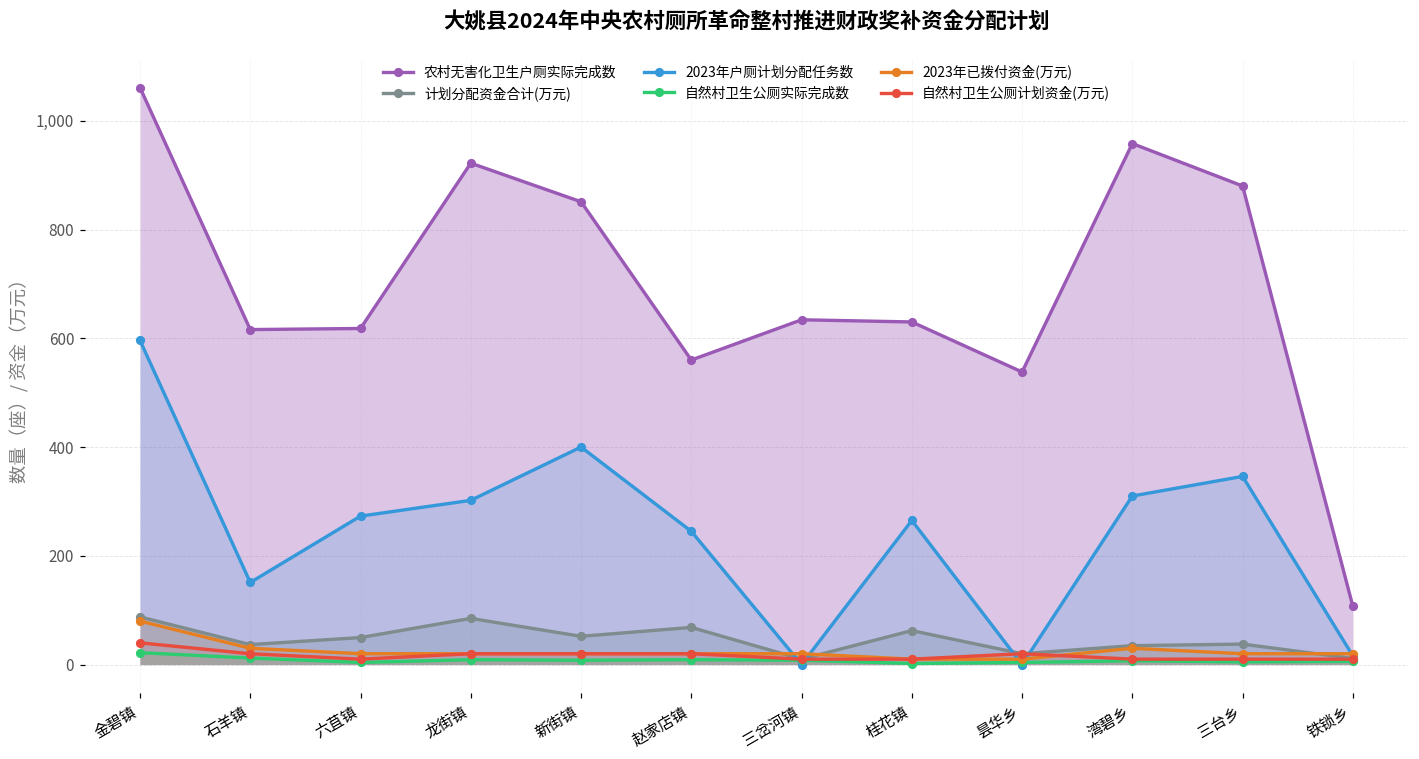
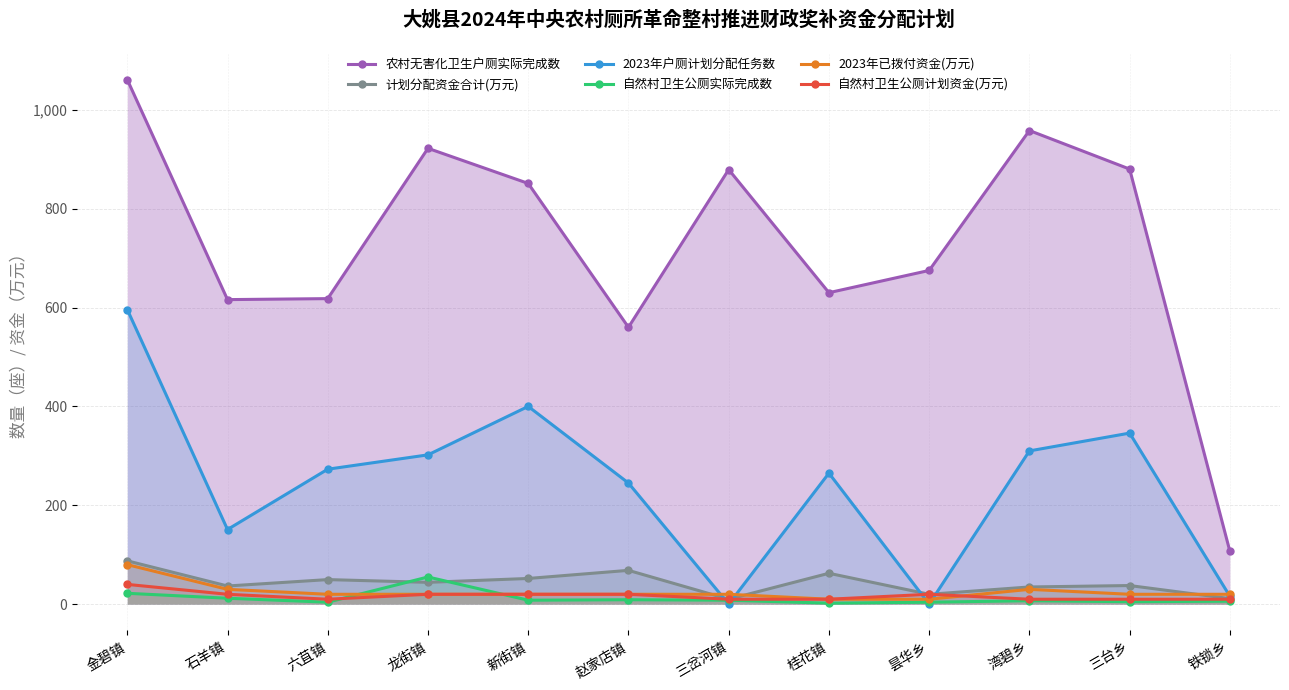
计划分配资金合计(万元), 龙街镇: 80 -> 40
自然村卫生公厕实际完成数, 龙街镇: 10 -> 60
农村无害化卫生户厕实际完成数, 三岔河镇: 630 -> 880
农村无害化卫生户厕实际完成数, 昙华乡: 540 -> 680
